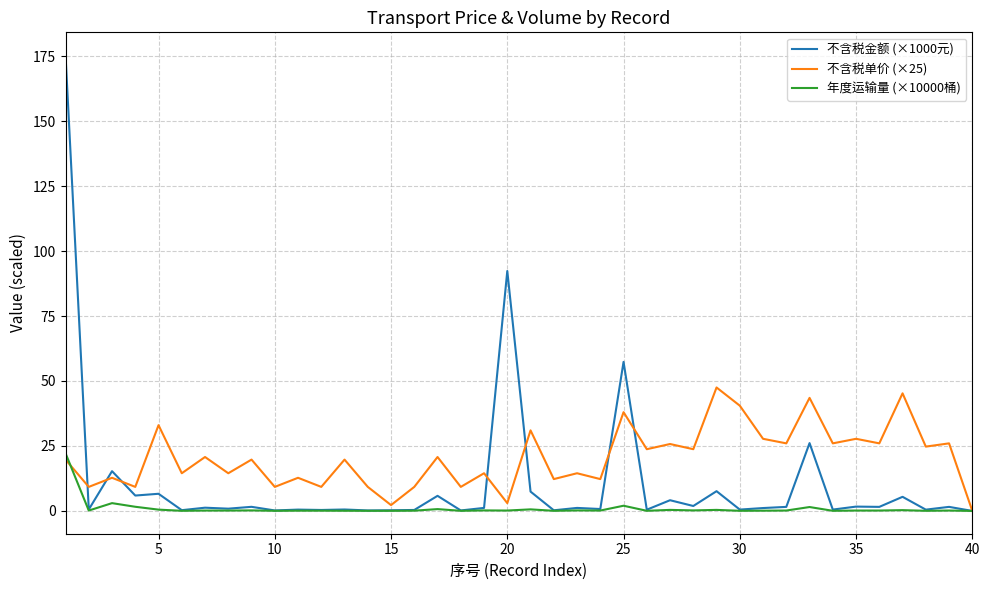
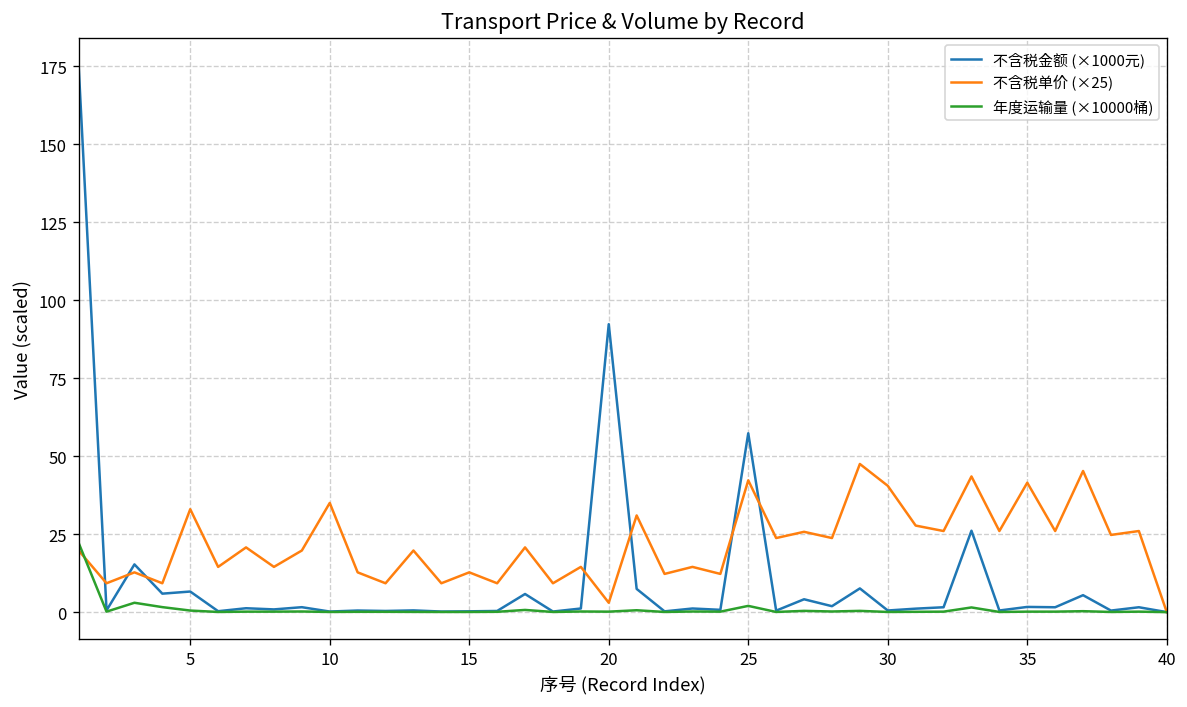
不含税单价 (×25), 10: 9 -> 35
不含税单价 (×25), 15: 2 -> 13
不含税单价 (×25), 25: 38 -> 42
不含税单价 (×25), 35: 28 -> 42
